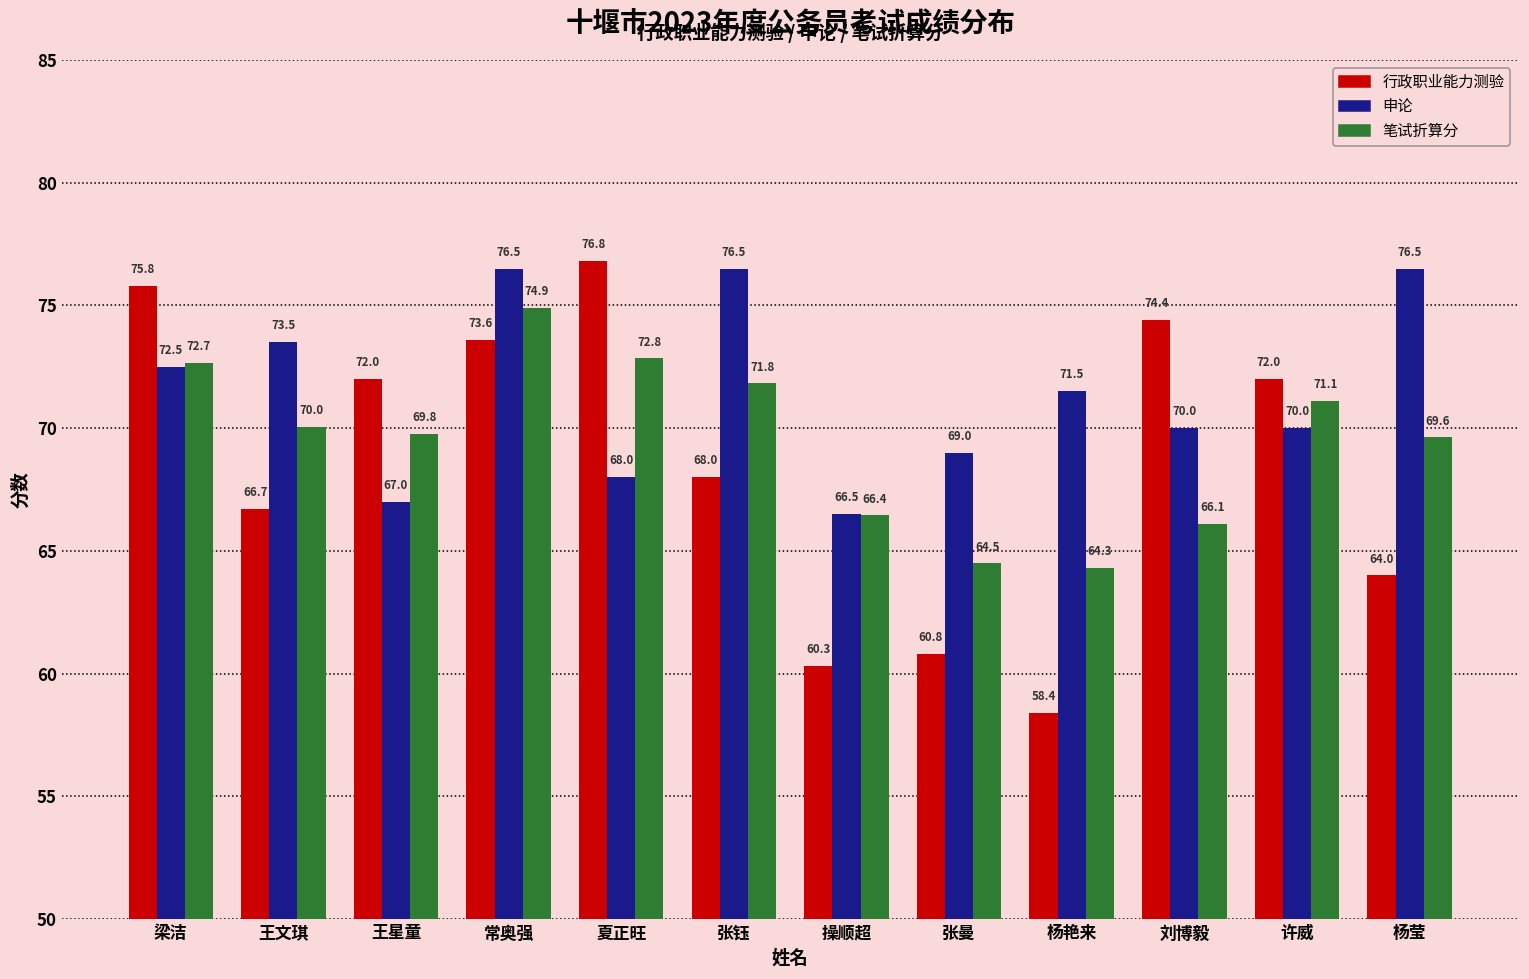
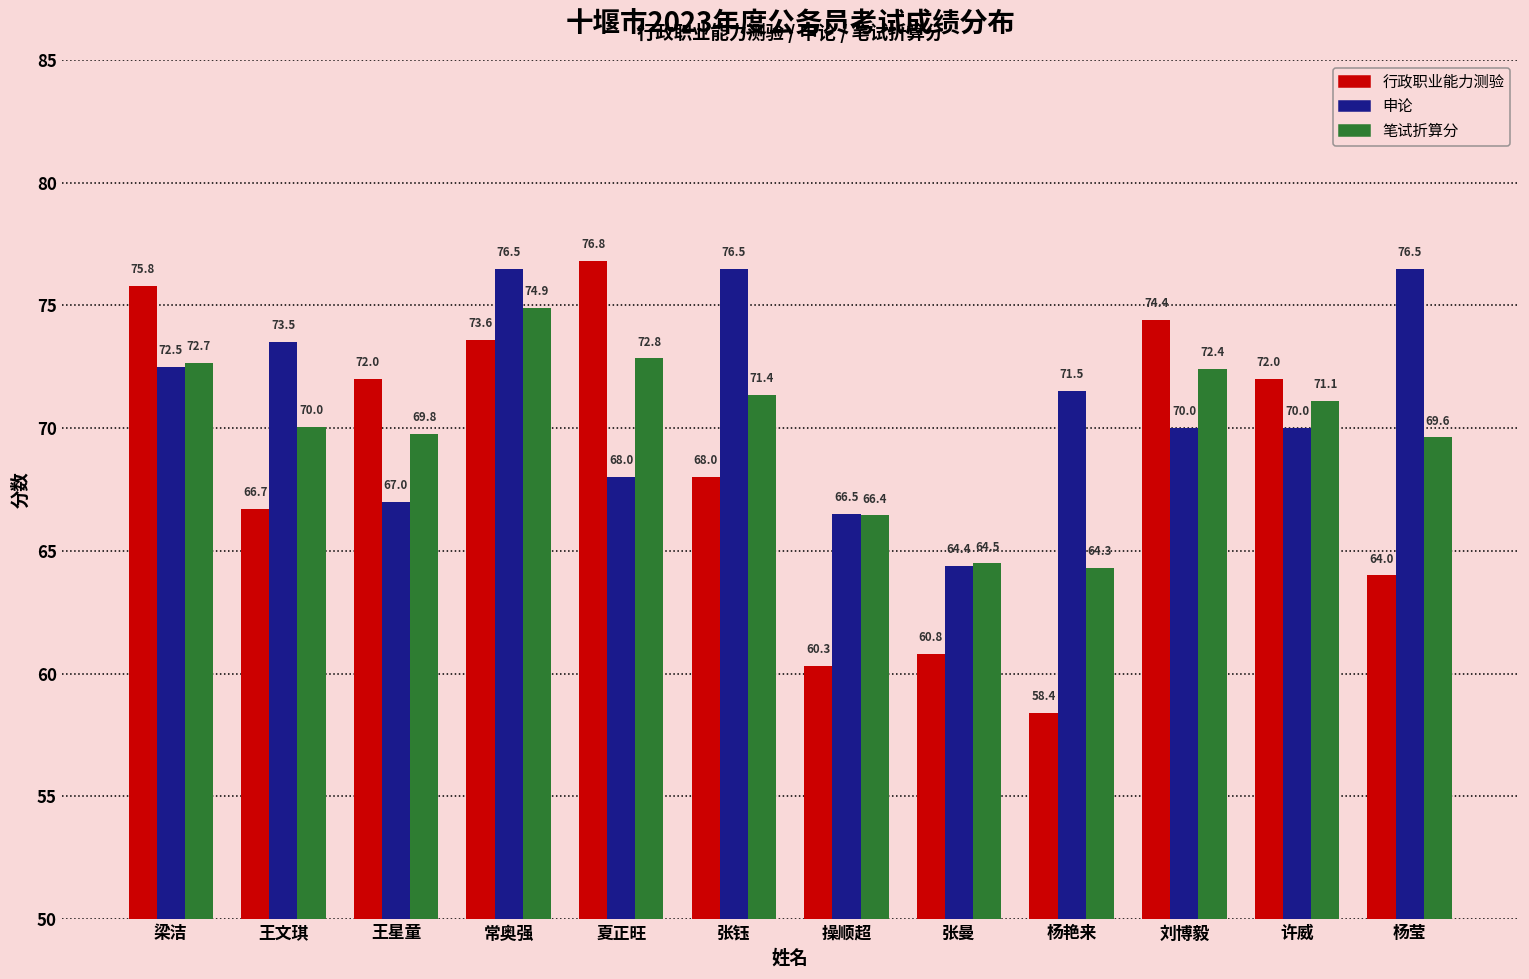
笔试折算分, 张钰: 71.8 -> 71.4
申论, 张曼: 69.0 -> 64.4
笔试折算分, 刘博毅: 66.1 -> 72.4
